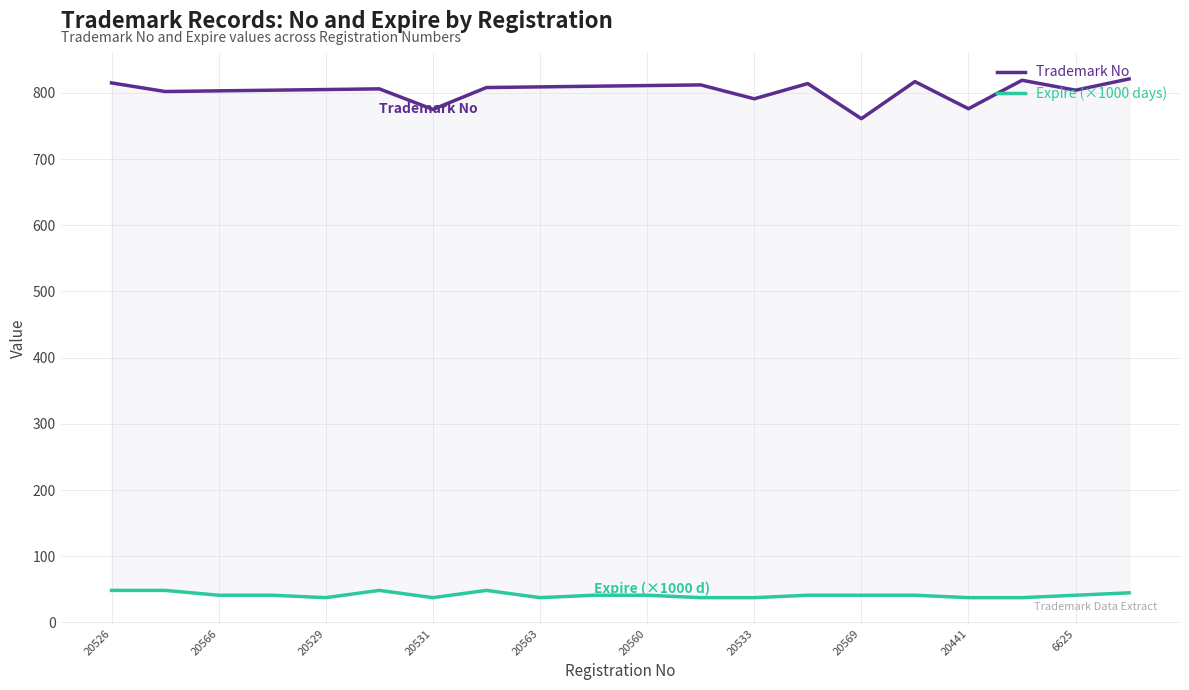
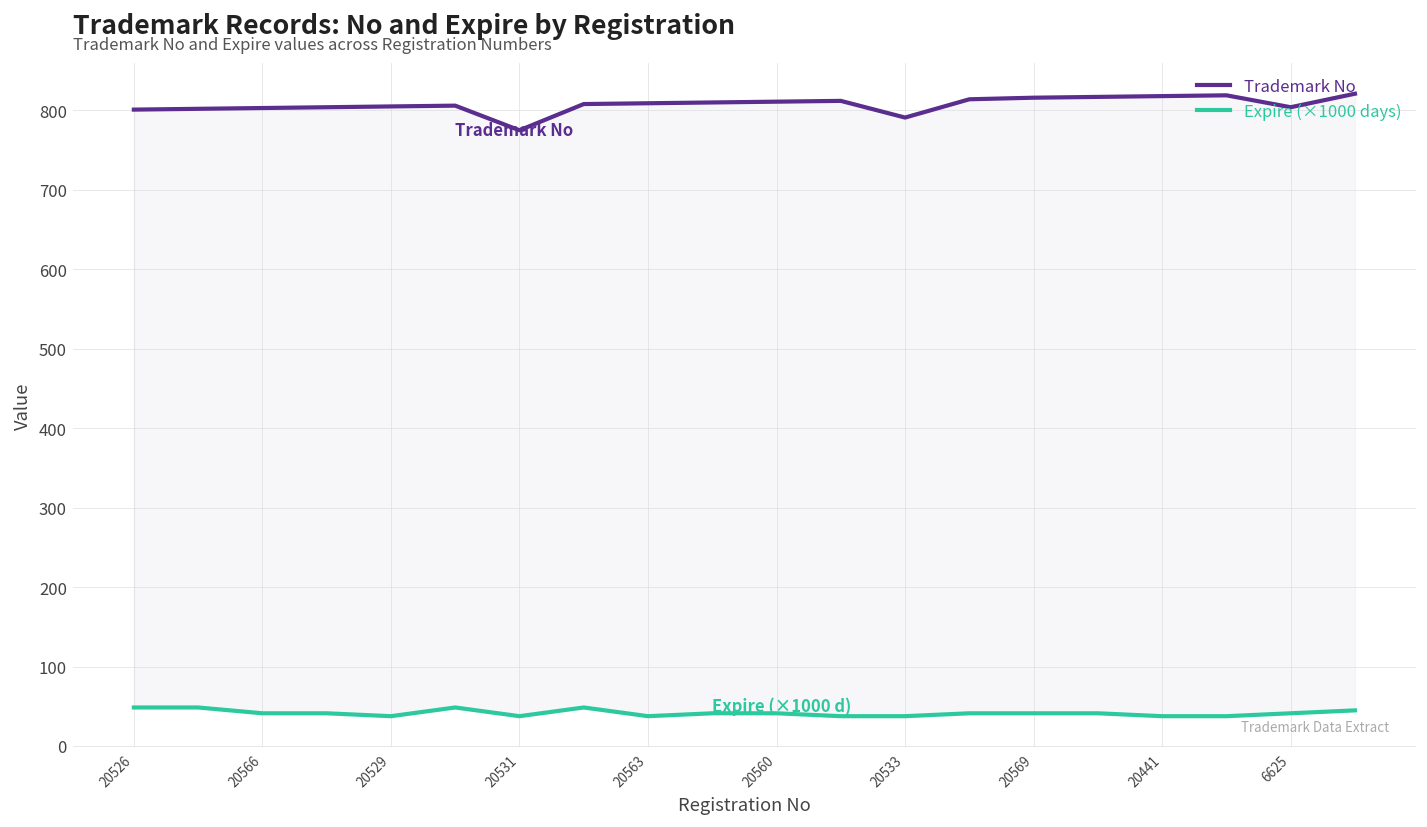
Trademark No, 20526: 820 -> 800
Trademark No, 20569: 760 -> 820
Trademark No, 20441: 780 -> 820
